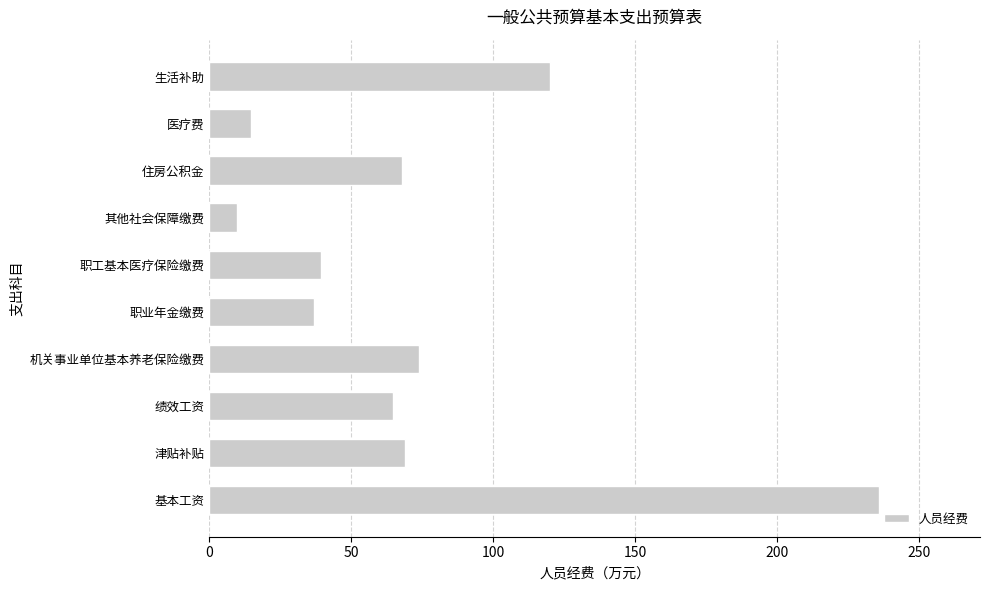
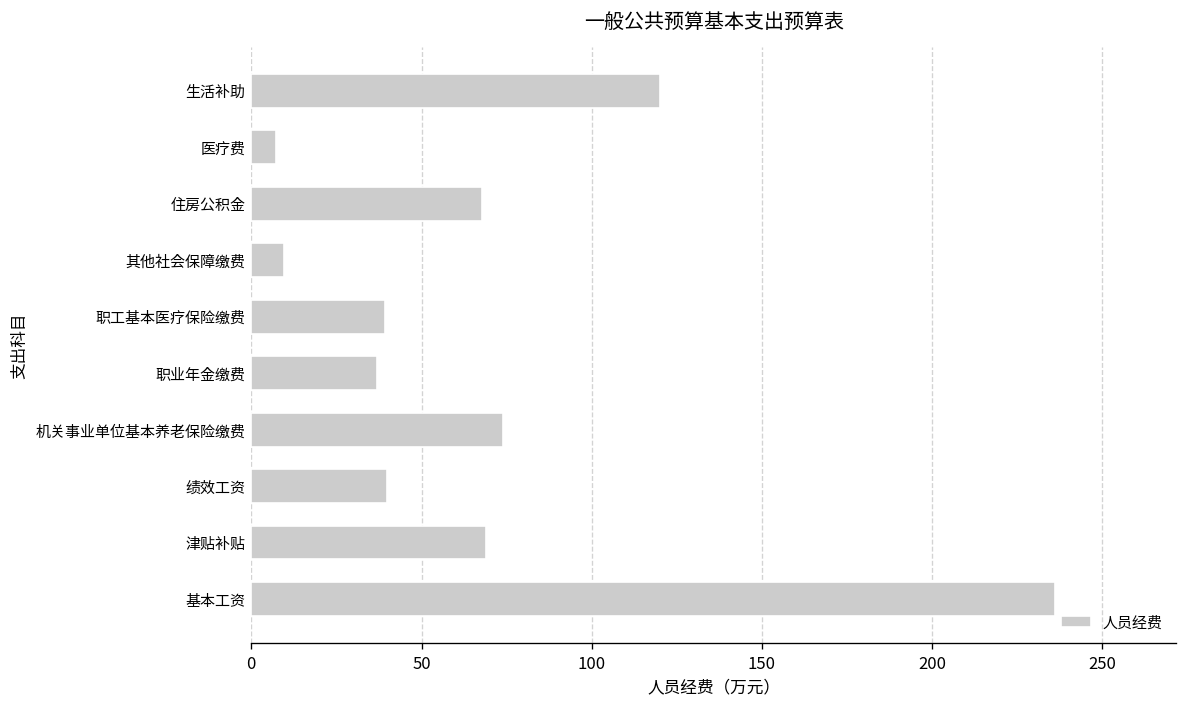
医疗费: 15 -> 7
绩效工资: 65 -> 40
